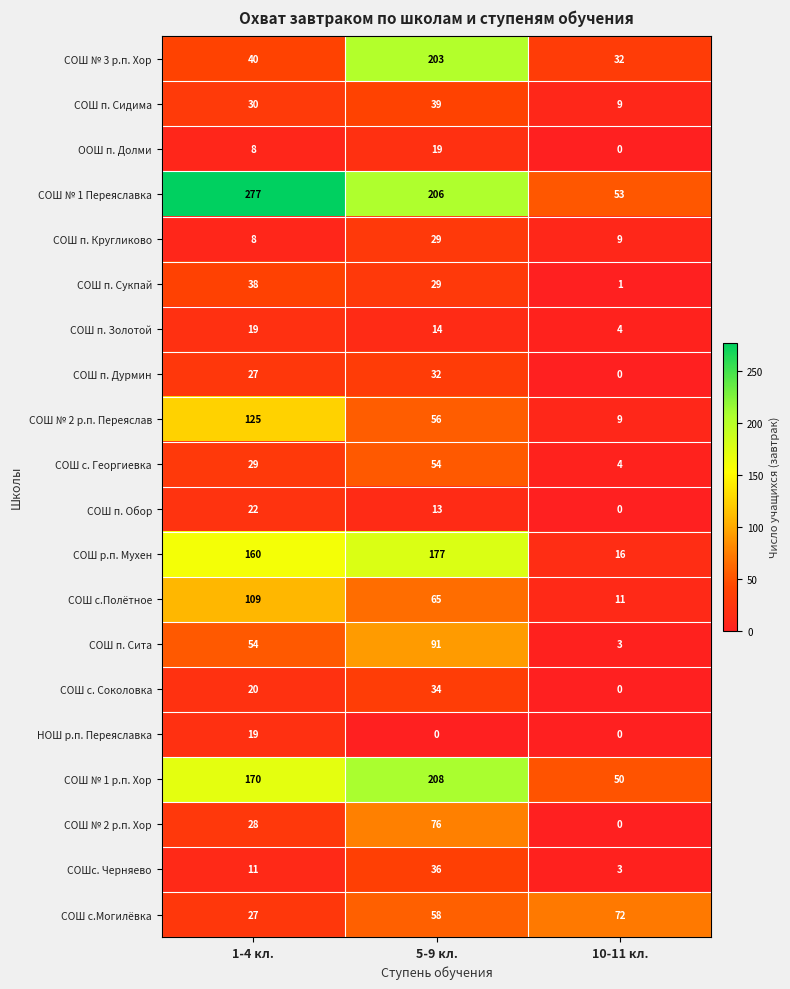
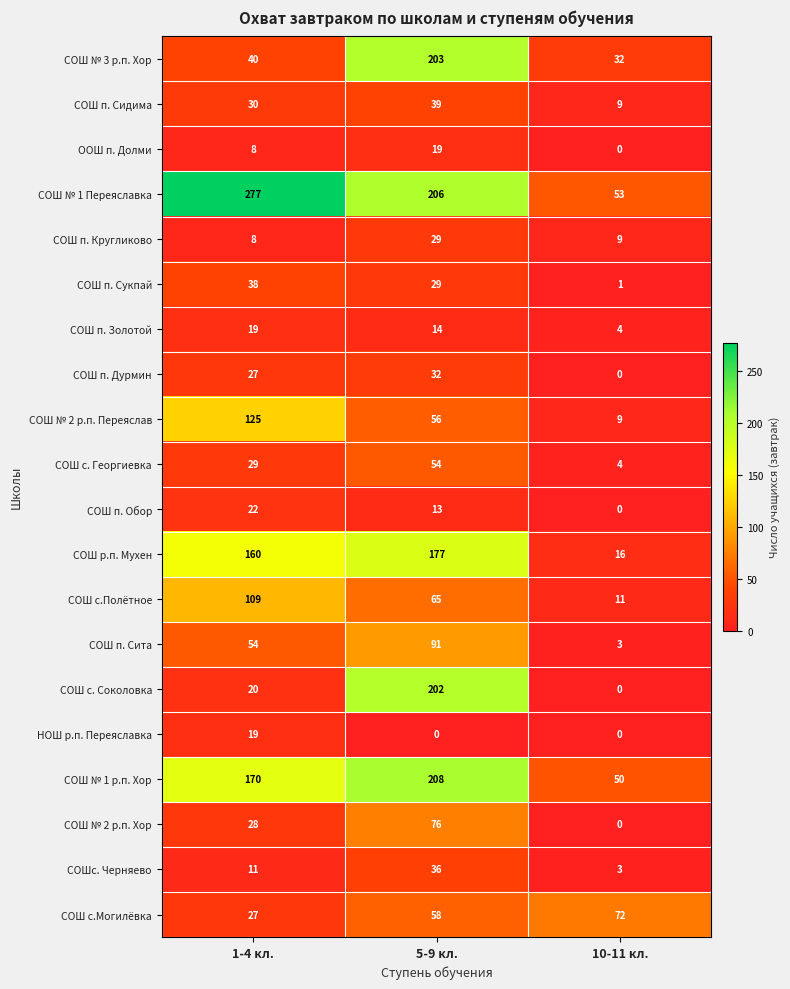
СОШ с. Соколовка, 5-9 кл.: 34 -> 202
